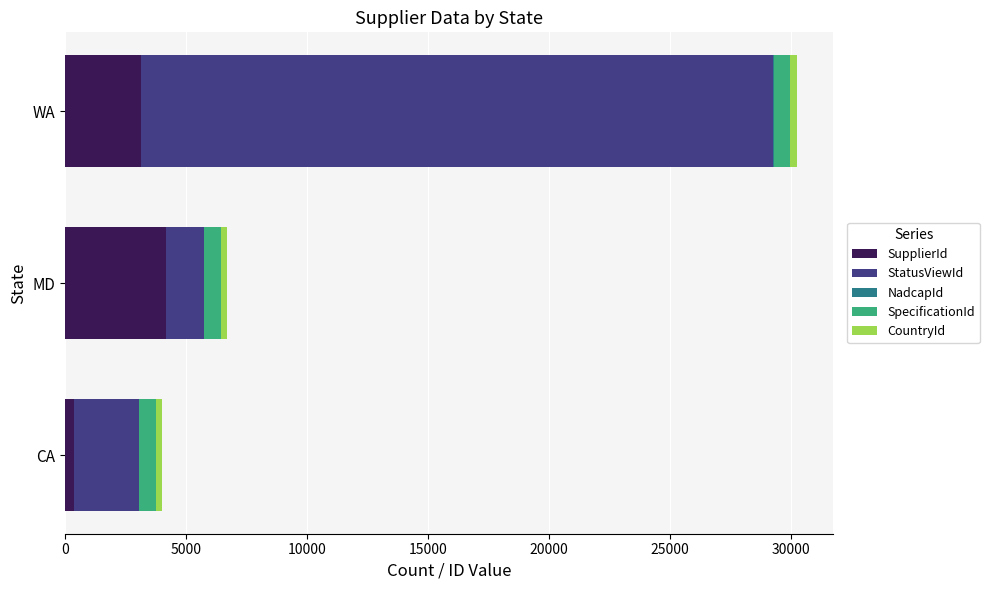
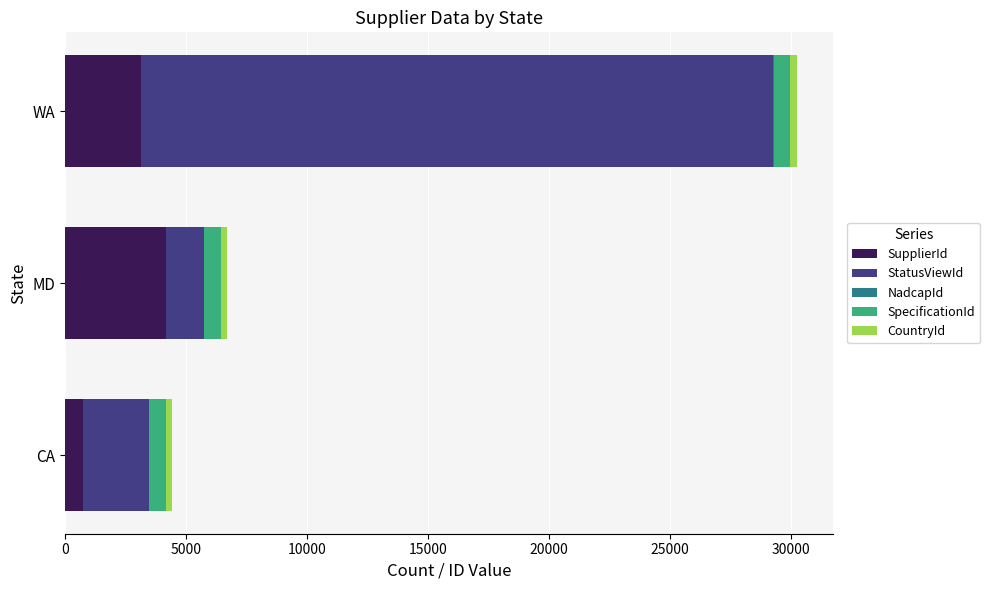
SupplierId, CA: 400 -> 800
